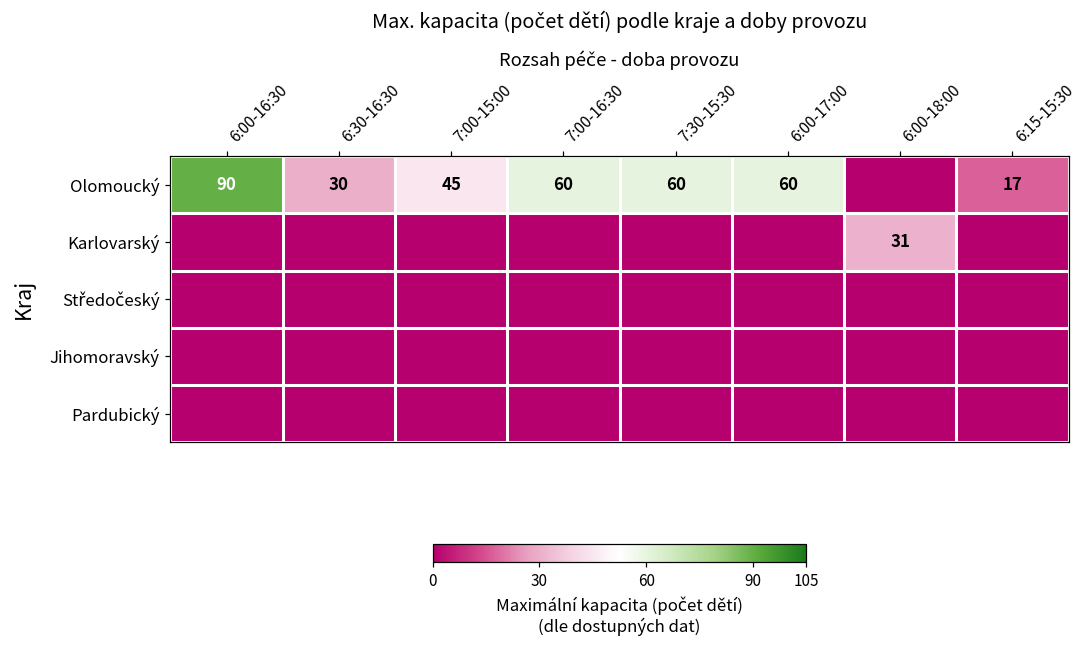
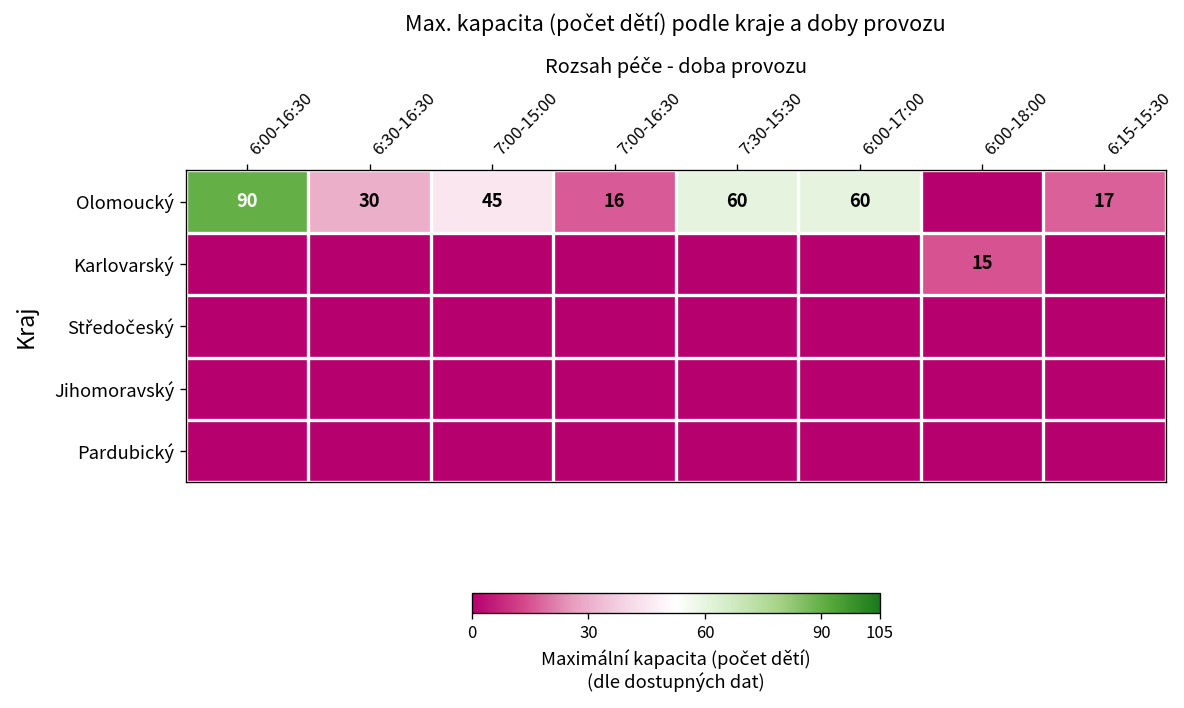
Olomoucký, 7:00-16:30: 60 -> 16
Karlovarský, 6:00-18:00: 31 -> 15
